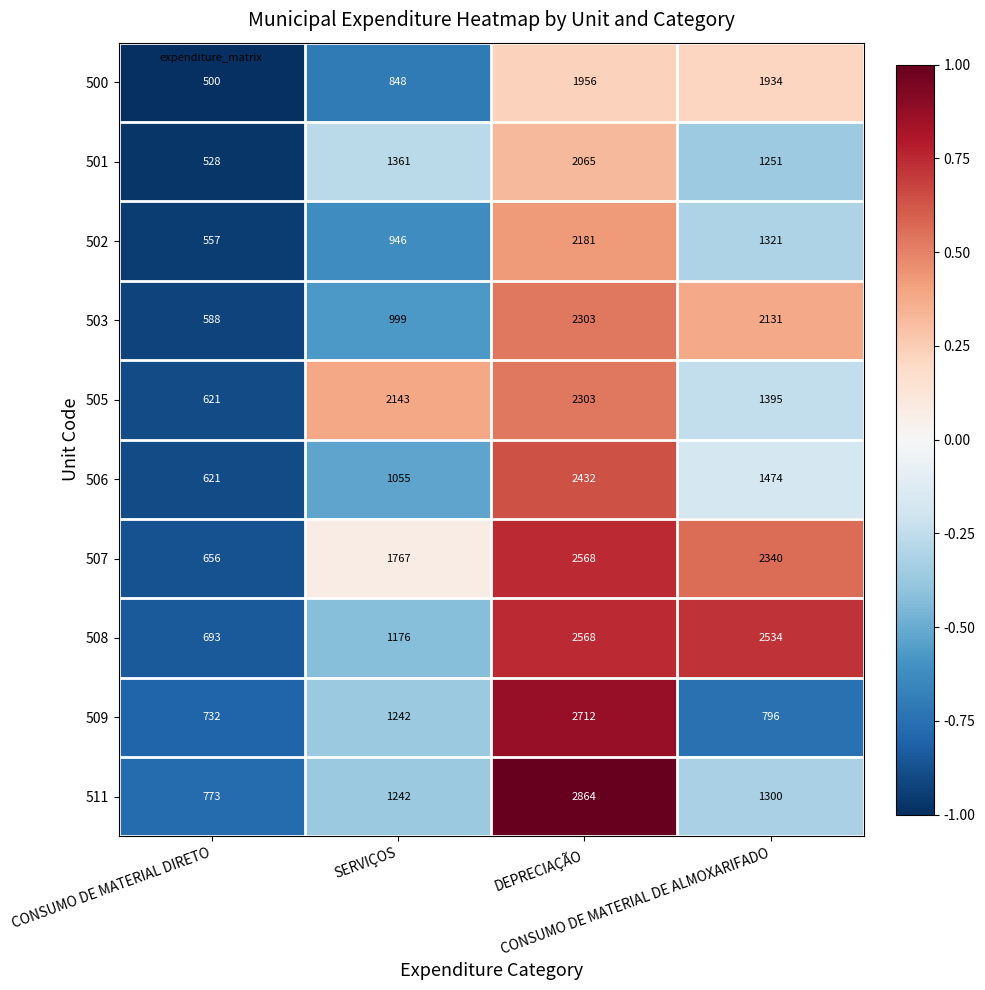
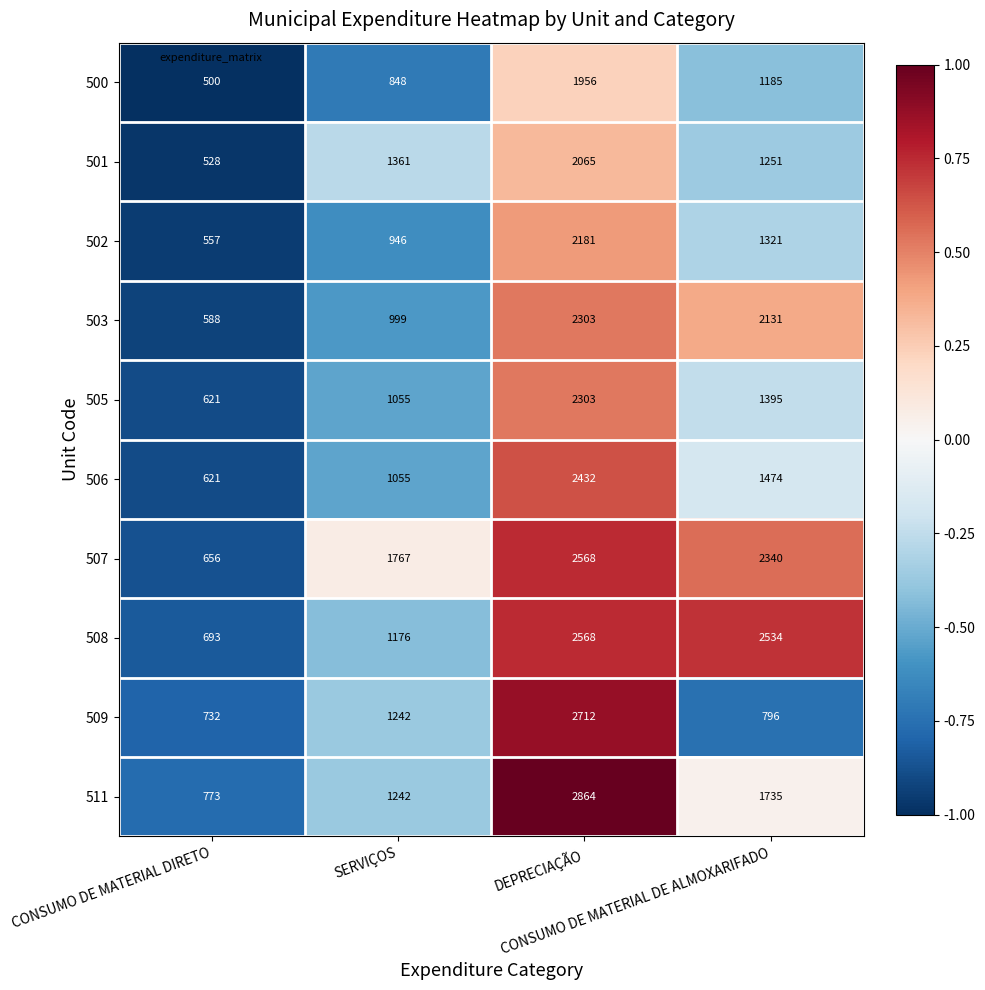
500, CONSUMO DE MATERIAL DE ALMOXARIFADO: 1934 -> 1185
505, SERVIÇOS: 2143 -> 1055
511, CONSUMO DE MATERIAL DE ALMOXARIFADO: 1300 -> 1735
